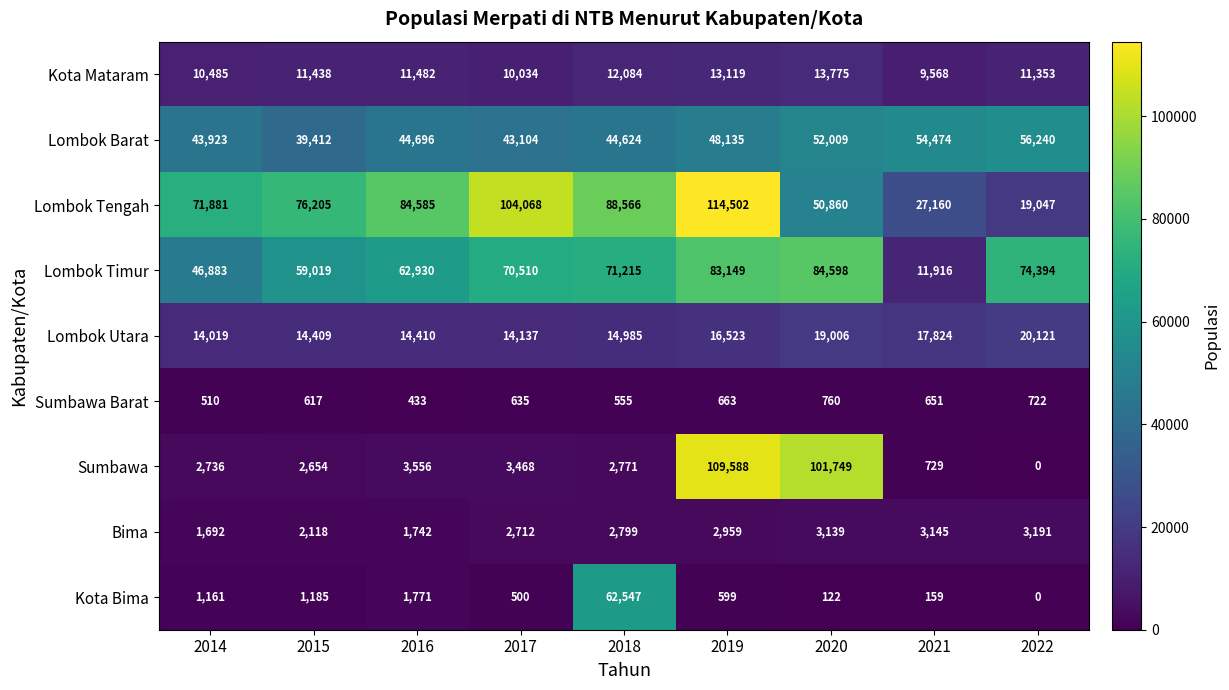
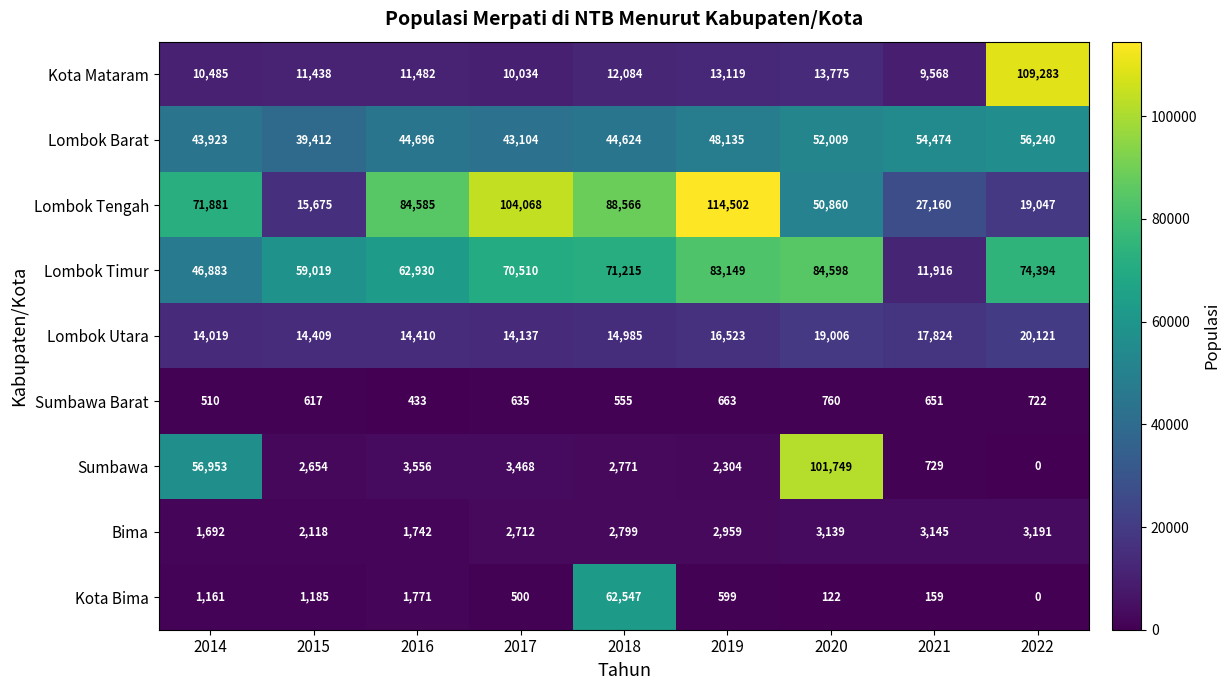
Kota Mataram, 2022: 11,353 -> 109,283
Lombok Tengah, 2015: 76,205 -> 15,675
Sumbawa, 2014: 2,736 -> 56,953
Sumbawa, 2019: 109,588 -> 2,304
